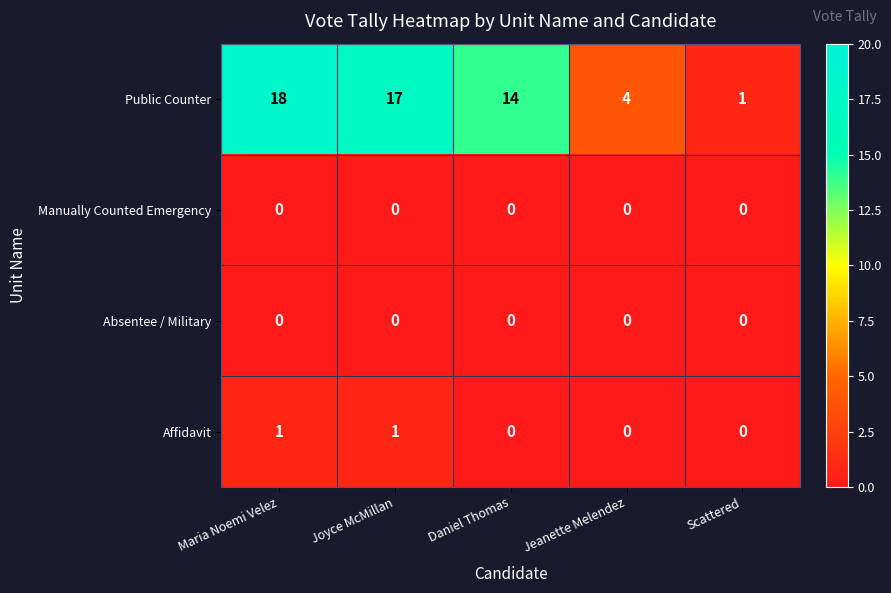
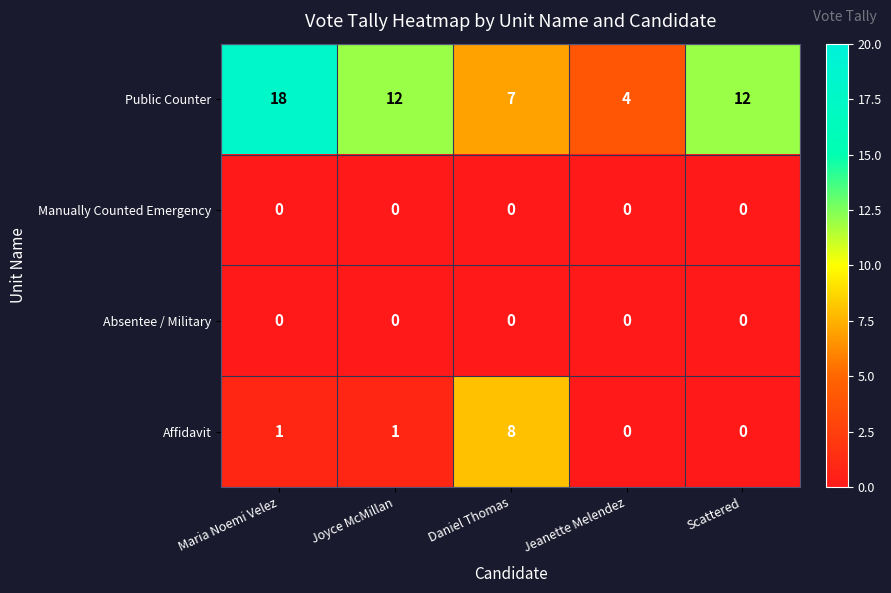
Public Counter, Joyce McMillan: 17 -> 12
Public Counter, Daniel Thomas: 14 -> 7
Public Counter, Scattered: 1 -> 12
Affidavit, Daniel Thomas: 0 -> 8
